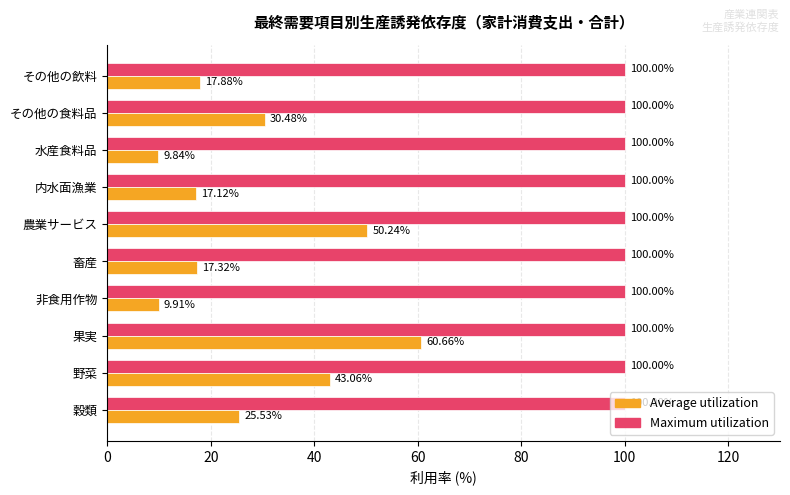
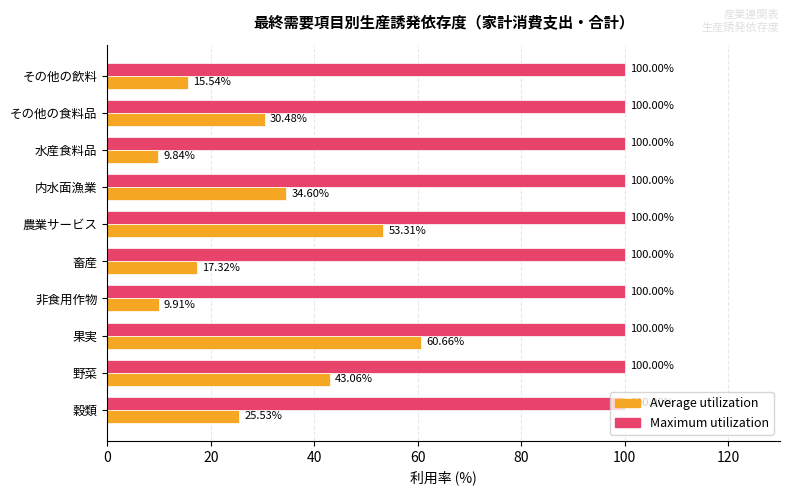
Average utilization, その他の飲料: 17.88% -> 15.54%
Average utilization, 内水面漁業: 17.12% -> 34.60%
Average utilization, 農業サービス: 50.24% -> 53.31%
